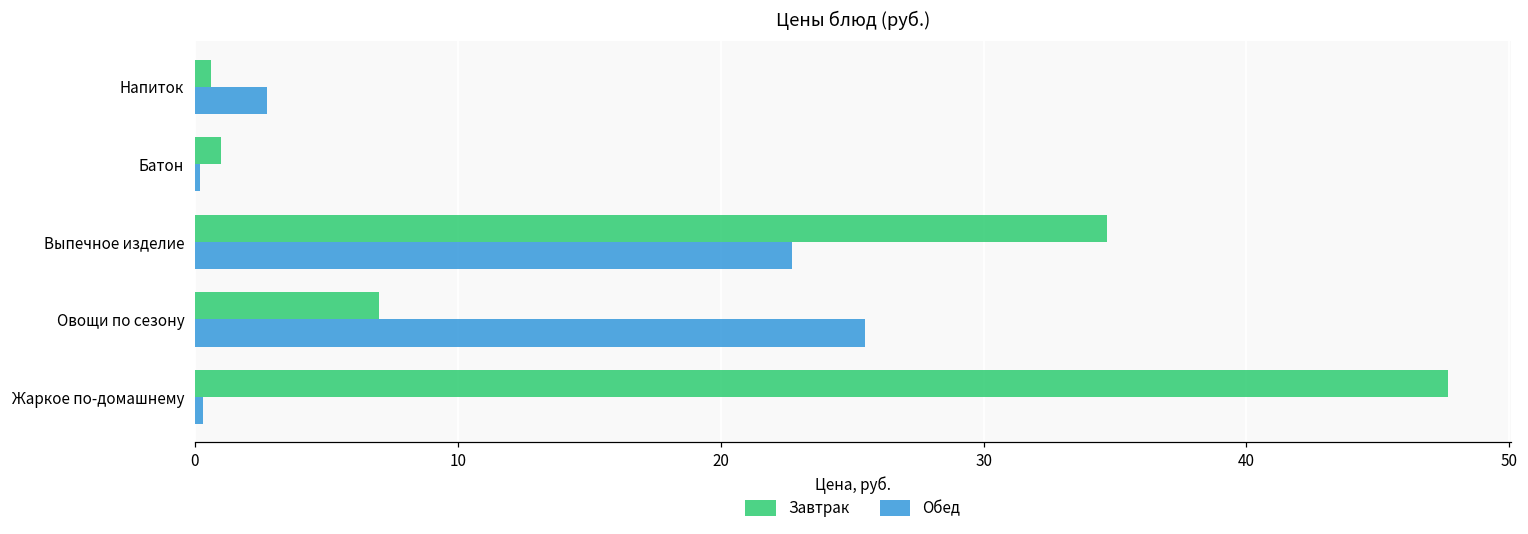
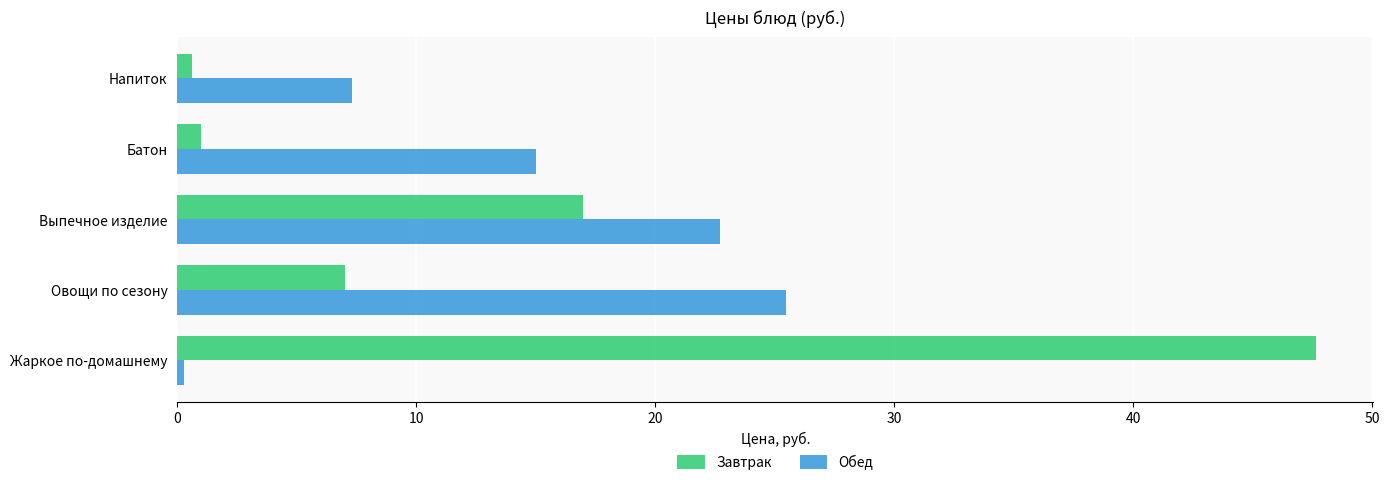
Обед, Напиток: 2.7 -> 7.3
Обед, Батон: 0.2 -> 15.0
Завтрак, Выпечное изделие: 34.7 -> 17.0
